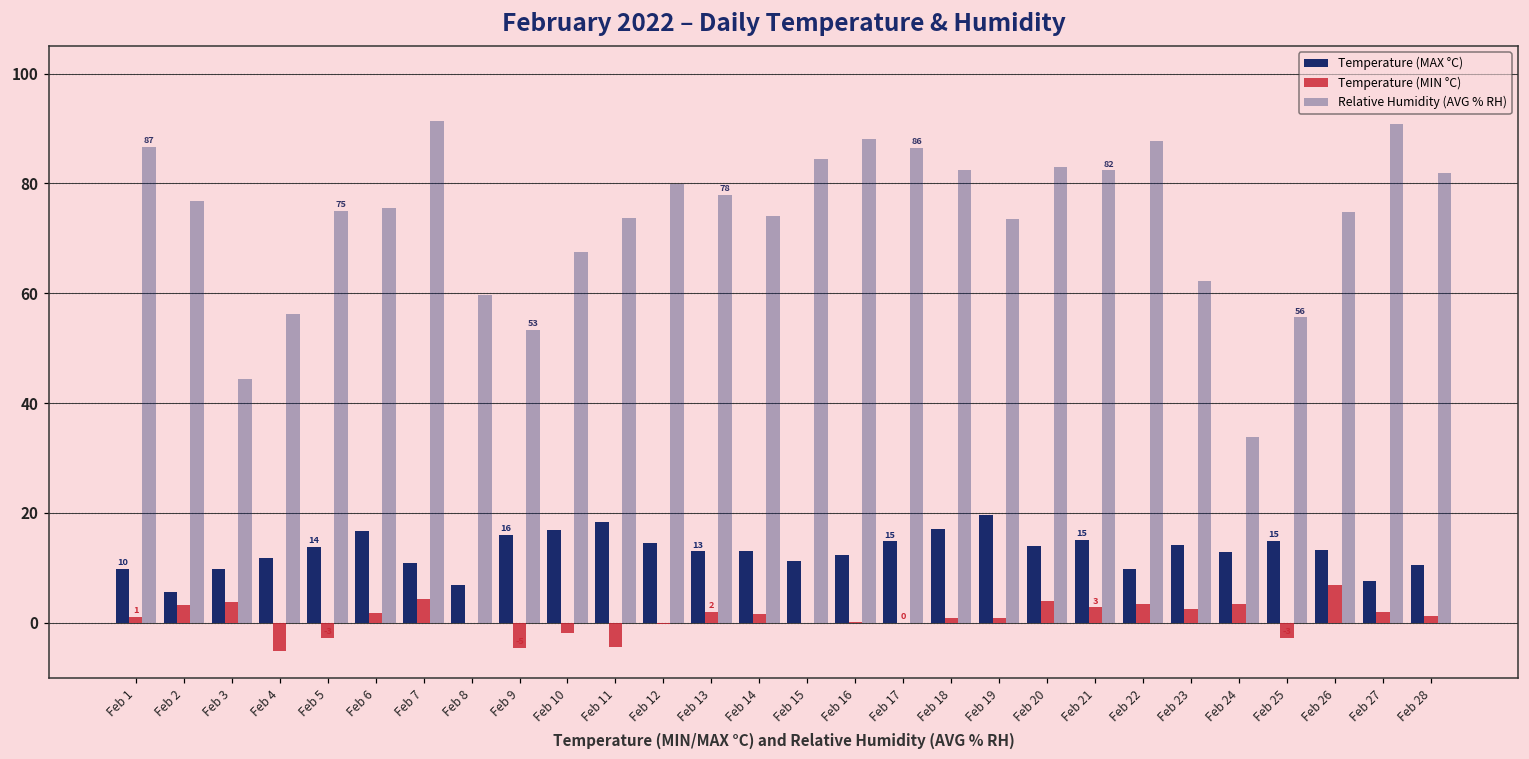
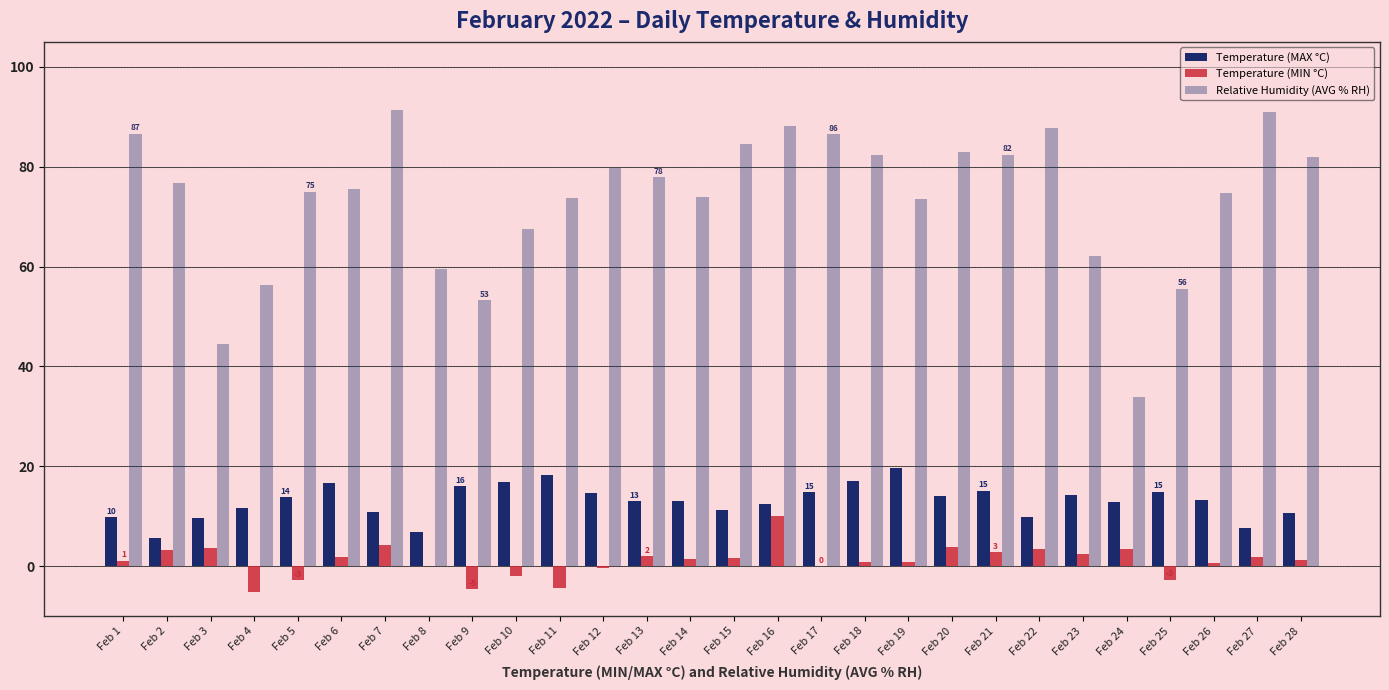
Temperature (MIN °C), Feb 15: 0 -> 2
Temperature (MIN °C), Feb 16: 0 -> 10
Temperature (MIN °C), Feb 26: 7 -> 1
